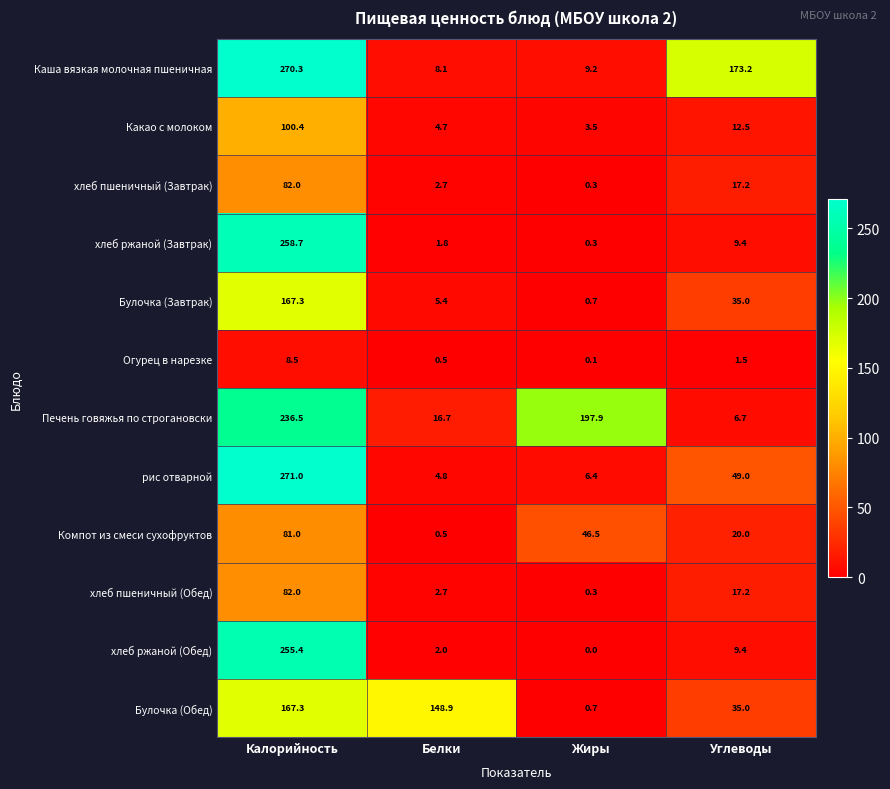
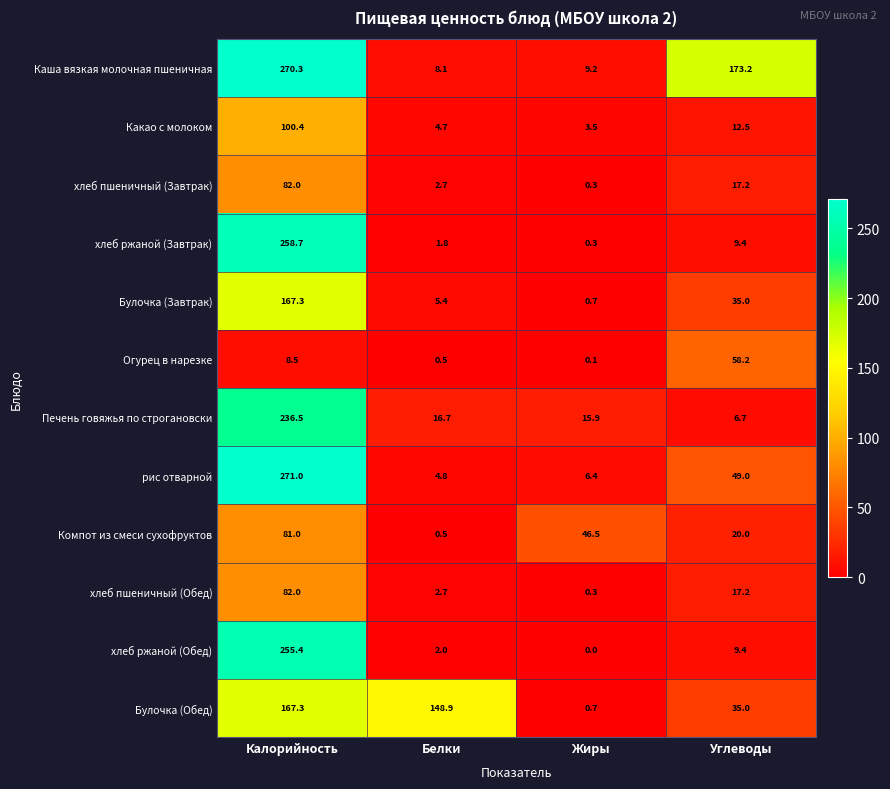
Огурец в нарезке, Углеводы: 1.5 -> 58.2
Печень говяжья по строгановски, Жиры: 197.9 -> 15.9
